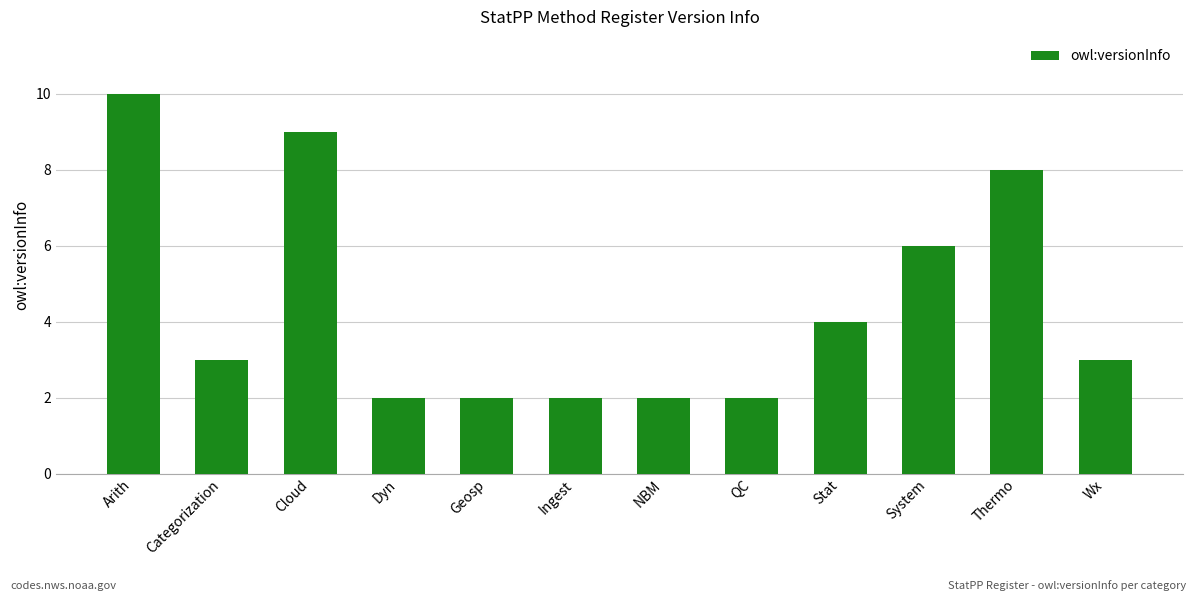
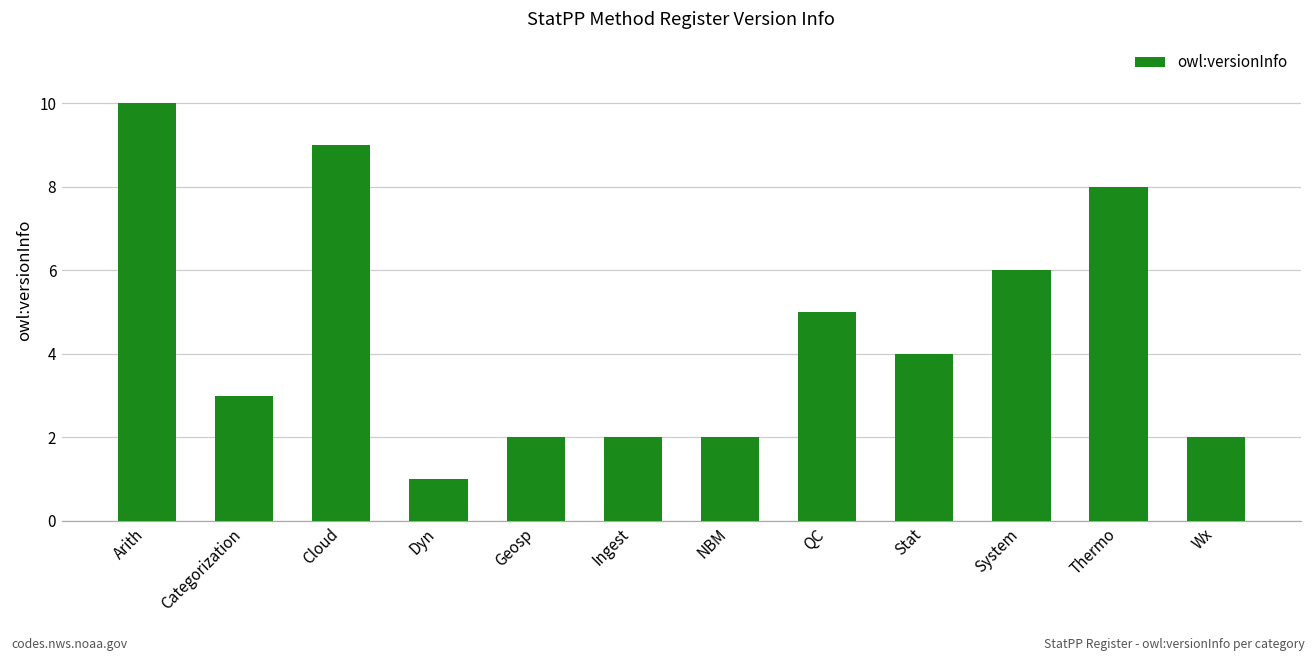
Dyn: 2 -> 1
QC: 2 -> 5
Wx: 3 -> 2
